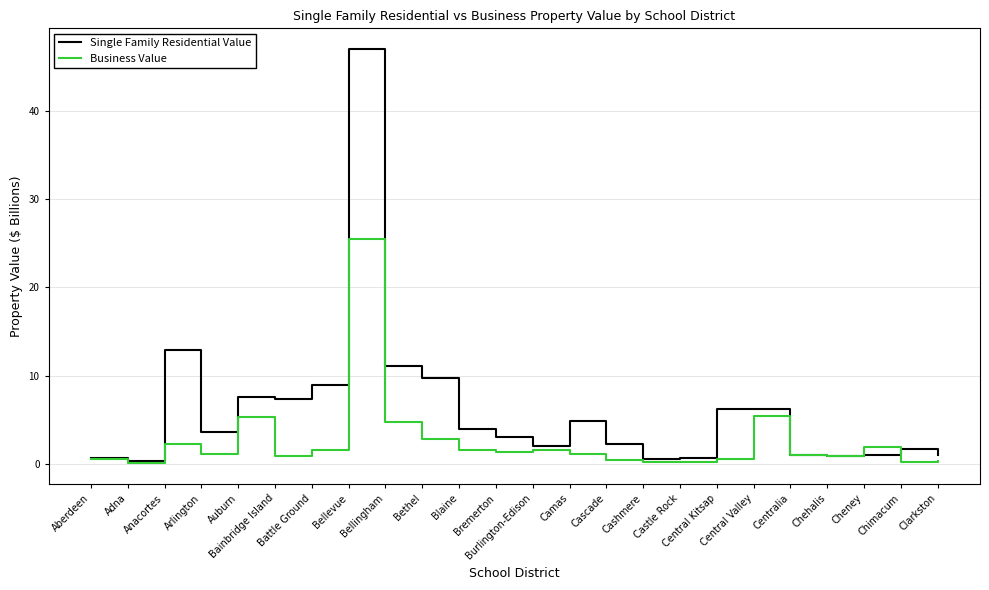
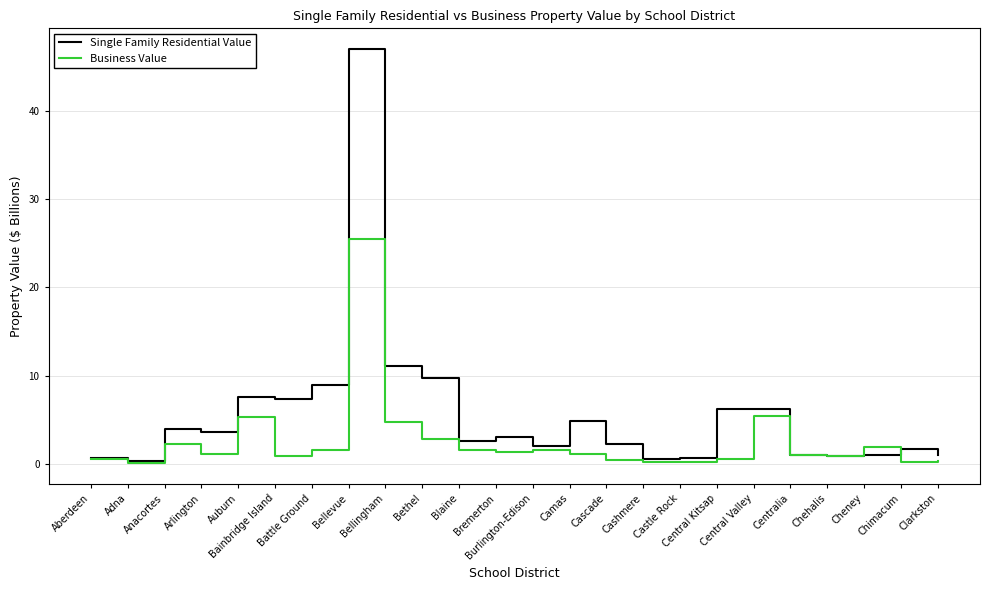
Single Family Residential Value, Anacortes: 13 -> 4
Single Family Residential Value, Blaine: 4 -> 3
